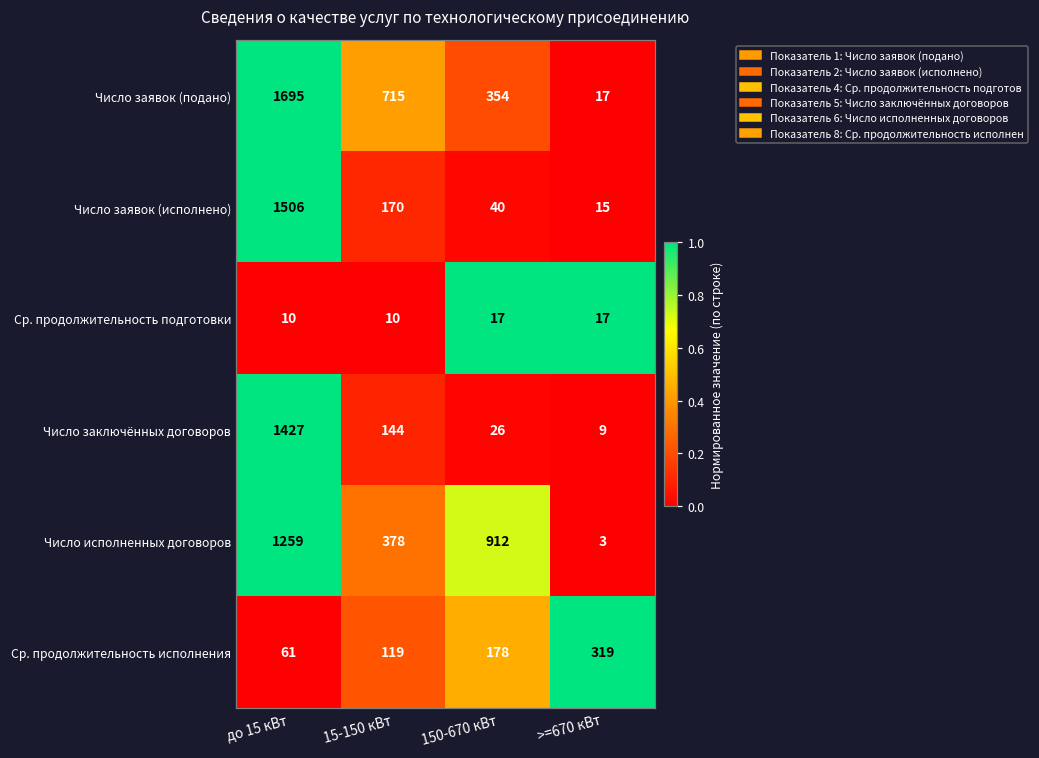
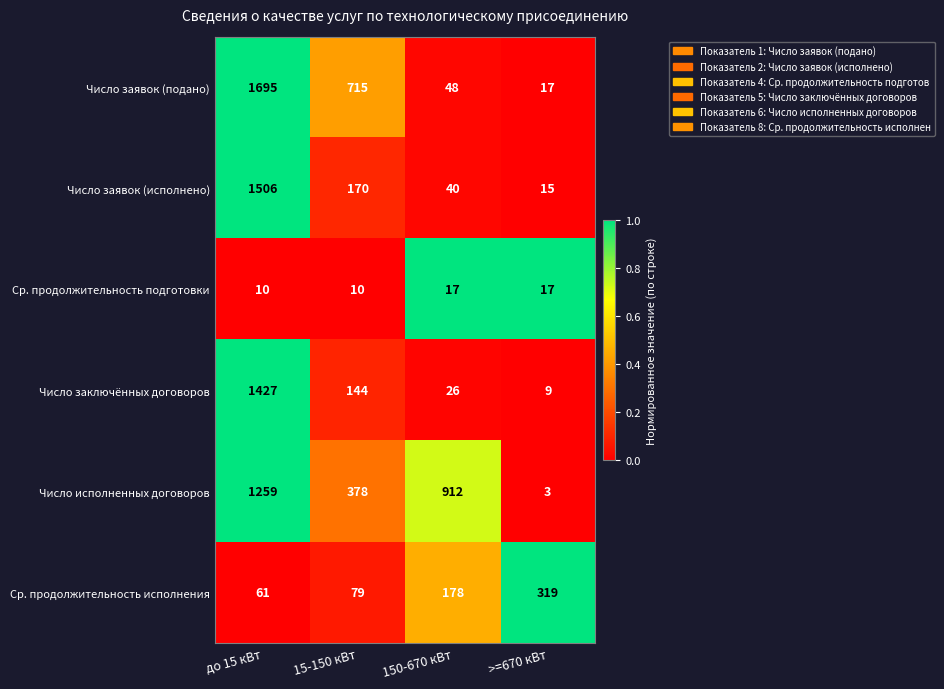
Число заявок (подано), 150-670 кВт: 354 -> 48
Ср. продолжительность исполнения, 15-150 кВт: 119 -> 79
